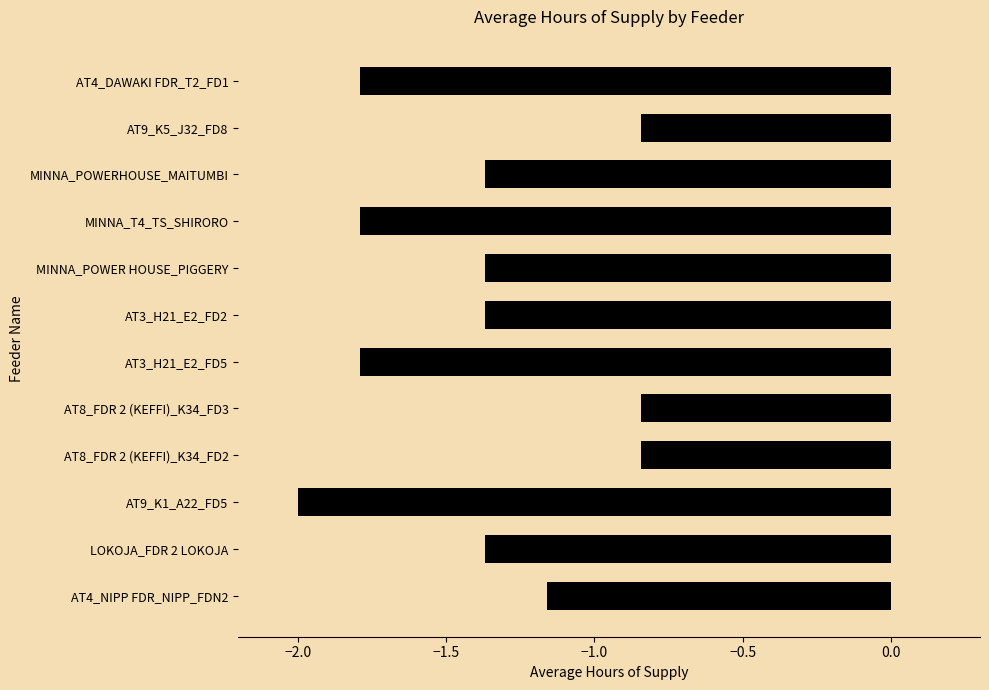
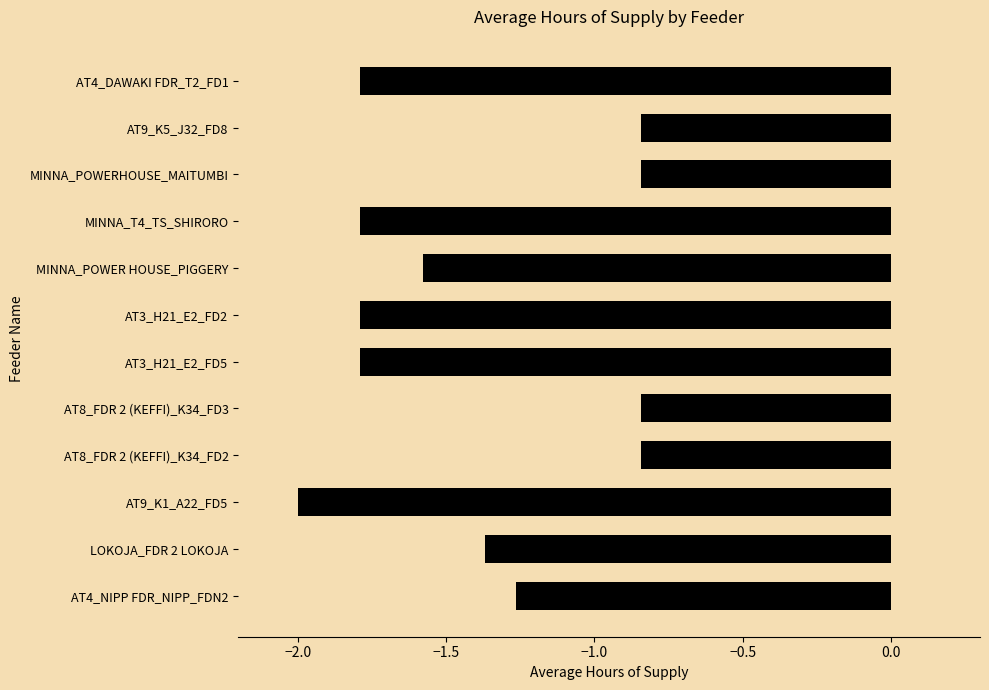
MINNA_POWERHOUSE_MAITUMBI: -1.37 -> -0.84
MINNA_POWER HOUSE_PIGGERY: -1.37 -> -1.58
AT3_H21_E2_FD2: -1.37 -> -1.79
AT4_NIPP FDR_NIPP_FDN2: -1.16 -> -1.26
